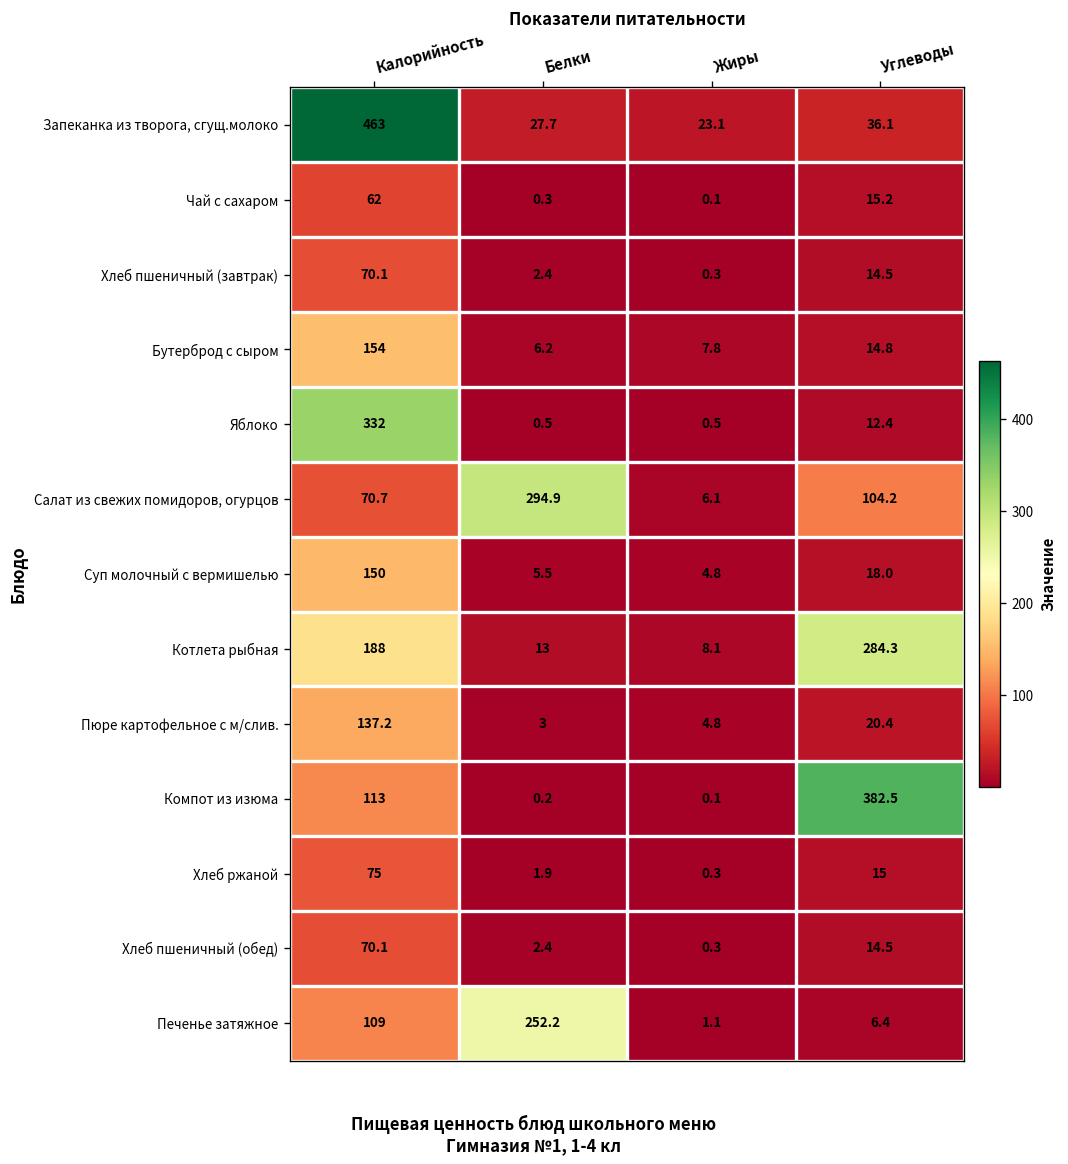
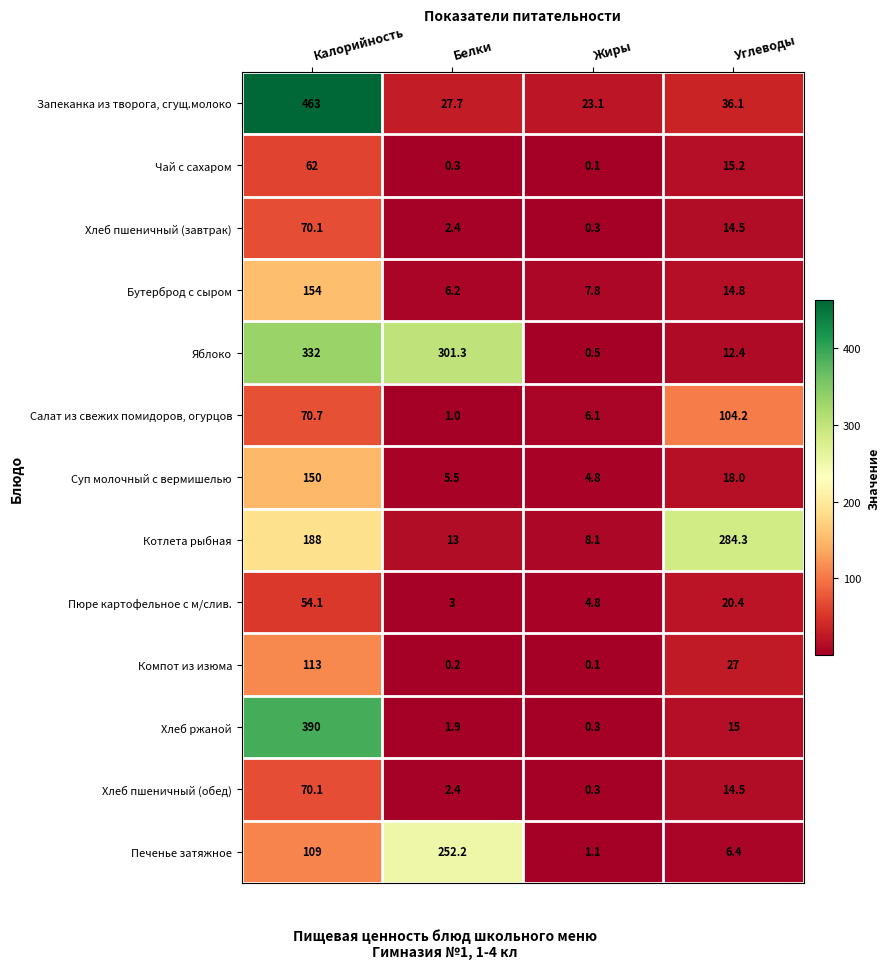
Яблоко, Белки: 0.5 -> 301.3
Салат из свежих помидоров, огурцов, Белки: 294.9 -> 1.0
Пюре картофельное с м/слив., Калорийность: 137.2 -> 54.1
Компот из изюма, Углеводы: 382.5 -> 27
Хлеб ржаной, Калорийность: 75 -> 390
